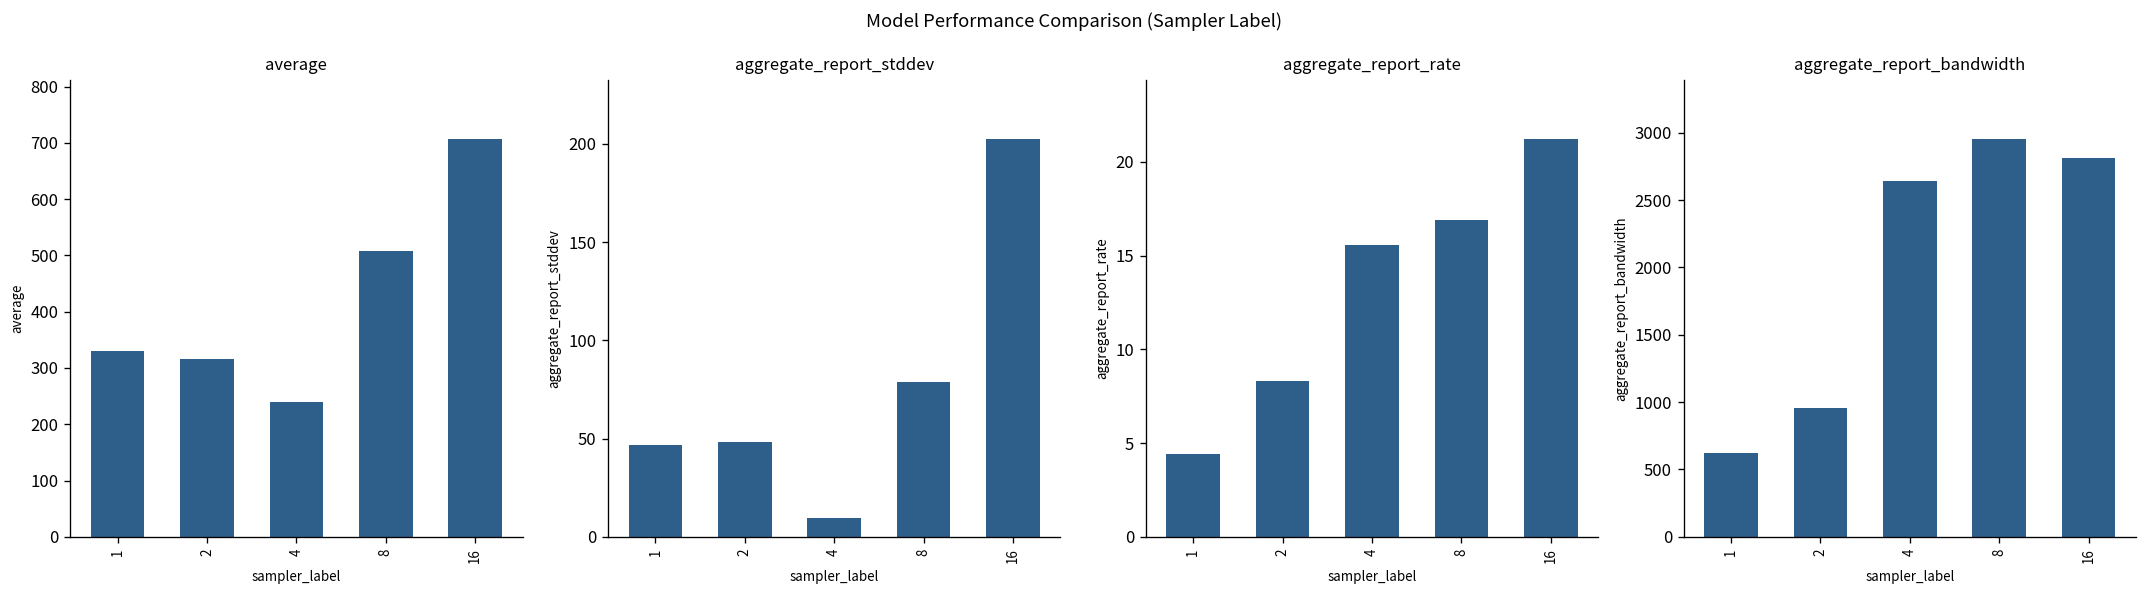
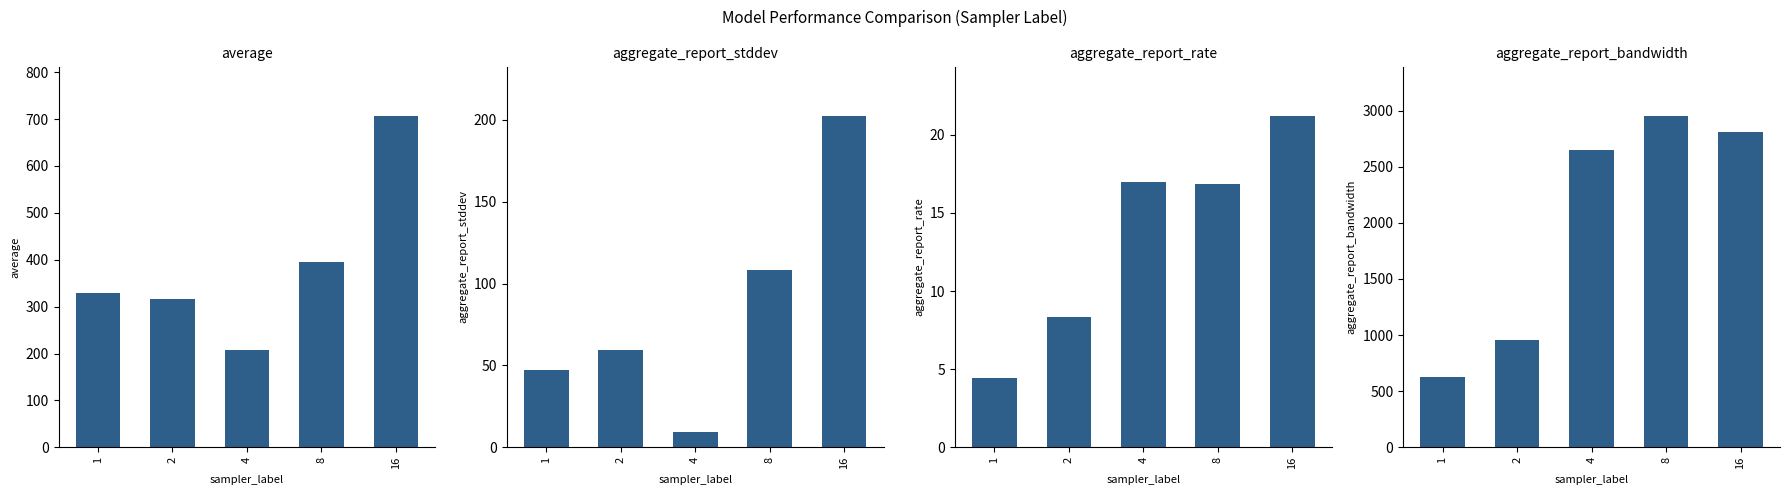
average, 4: 240 -> 210
average, 8: 510 -> 400
aggregate_report_stddev, 2: 48 -> 60
aggregate_report_stddev, 8: 79 -> 109
aggregate_report_rate, 4: 15.6 -> 17.0
